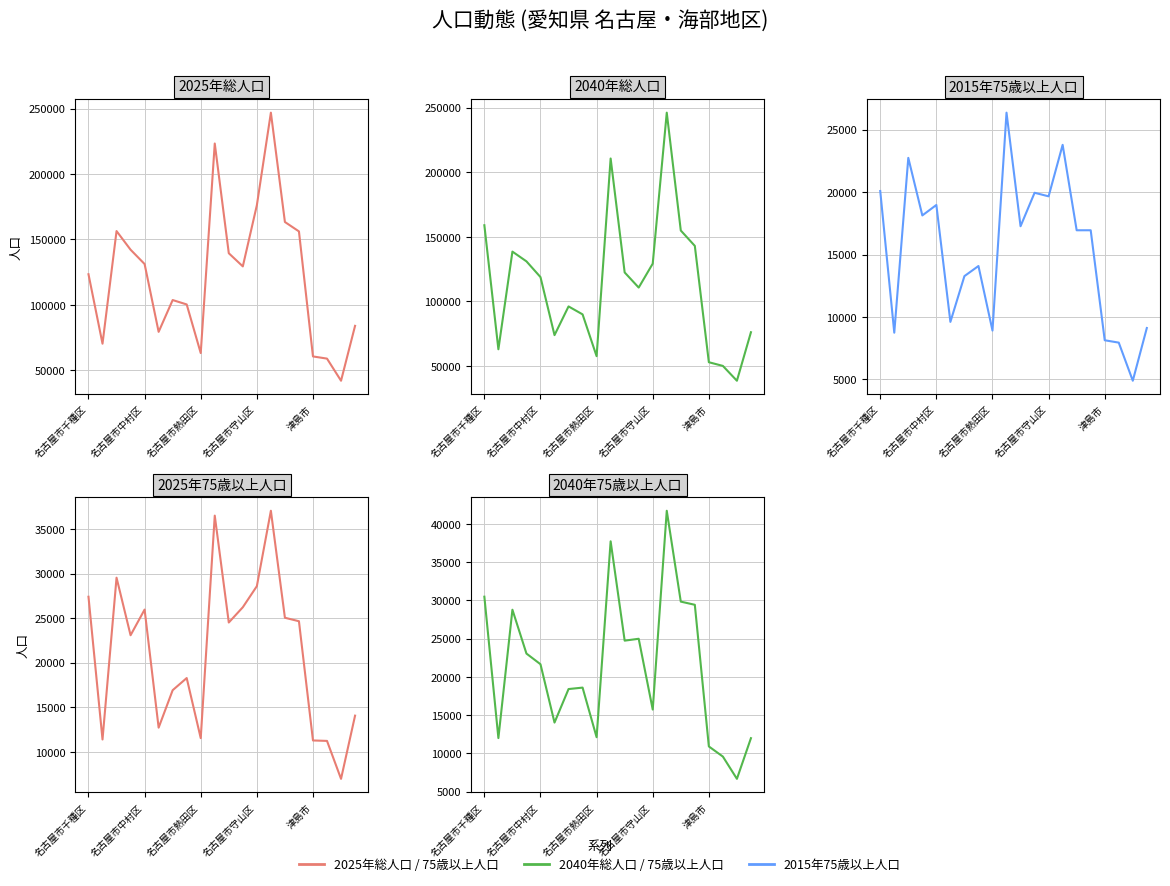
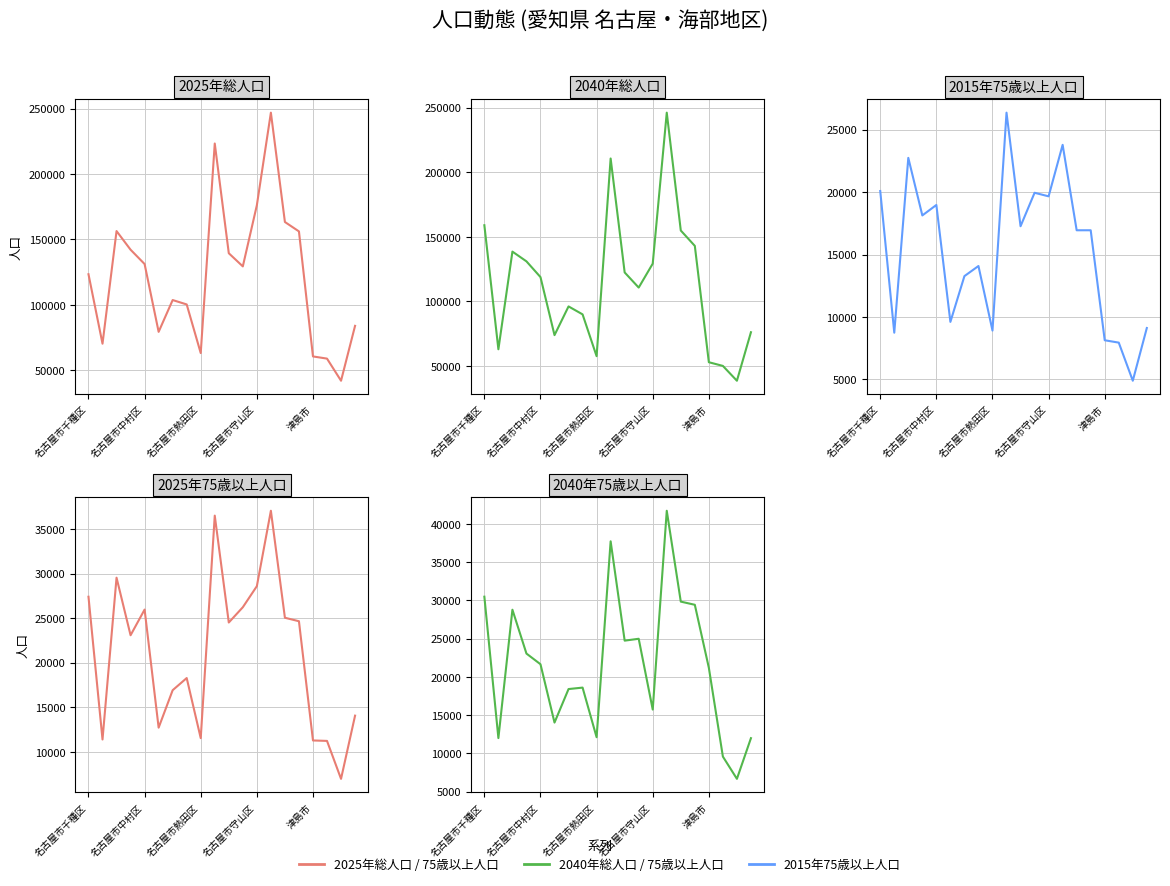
2040年75歳以上人口, 津島市: 11000 -> 21000
